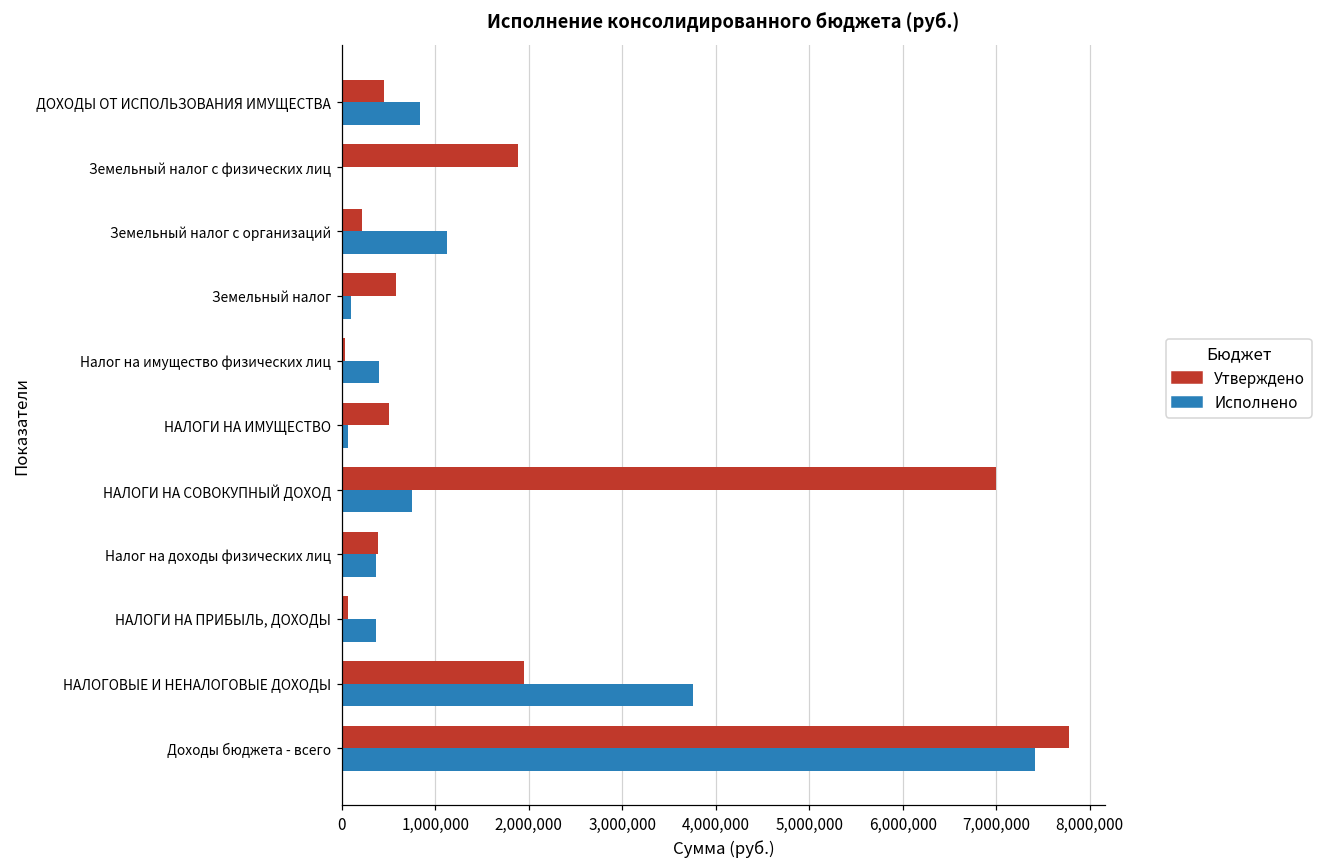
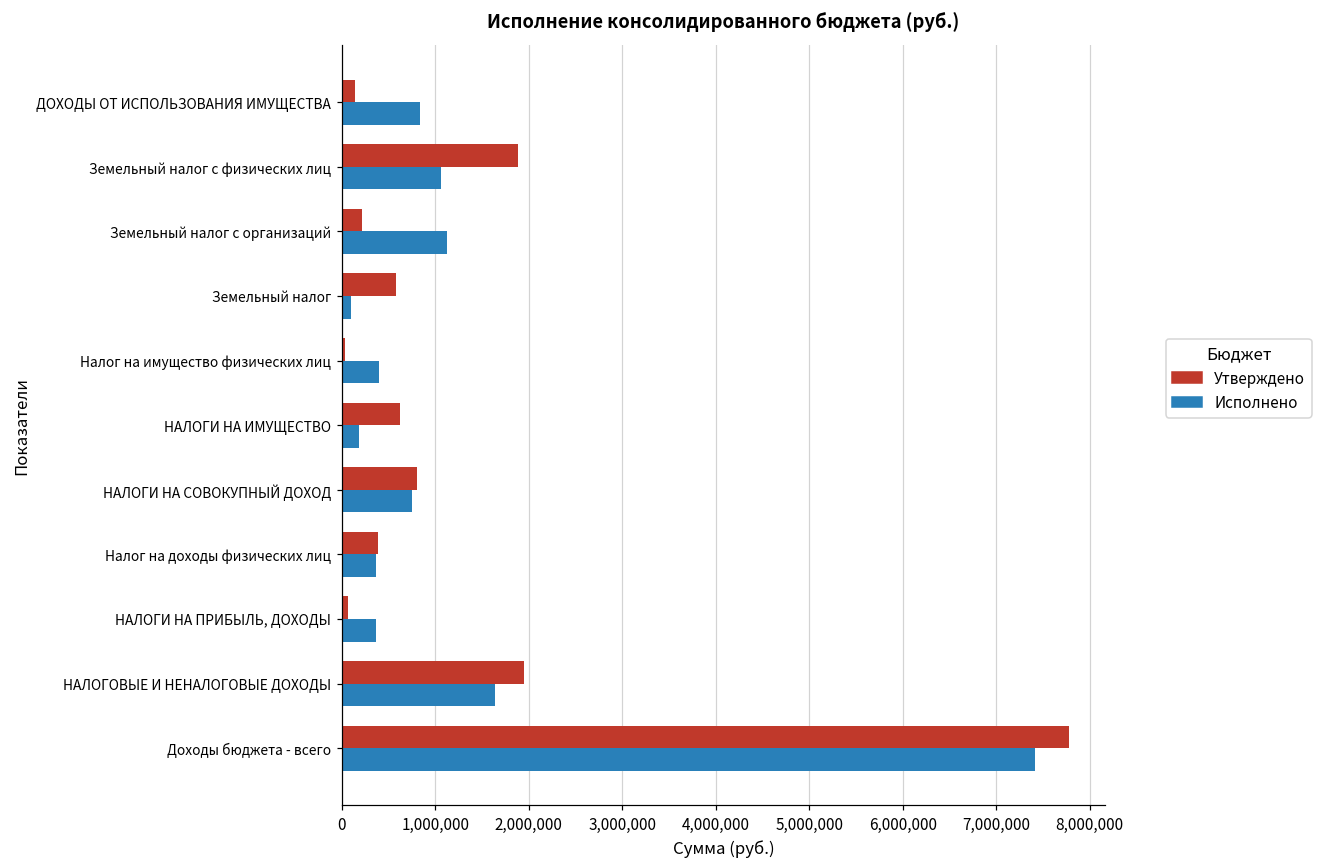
Утверждено, ДОХОДЫ ОТ ИСПОЛЬЗОВАНИЯ ИМУЩЕСТВА: 500,000 -> 100,000
Исполнено, Земельный налог с физических лиц: 0 -> 1,100,000
Утверждено, НАЛОГИ НА ИМУЩЕСТВО: 500,000 -> 600,000
Исполнено, НАЛОГИ НА ИМУЩЕСТВО: 100,000 -> 200,000
Утверждено, НАЛОГИ НА СОВОКУПНЫЙ ДОХОД: 7,000,000 -> 800,000
Исполнено, НАЛОГОВЫЕ И НЕНАЛОГОВЫЕ ДОХОДЫ: 3,800,000 -> 1,600,000
